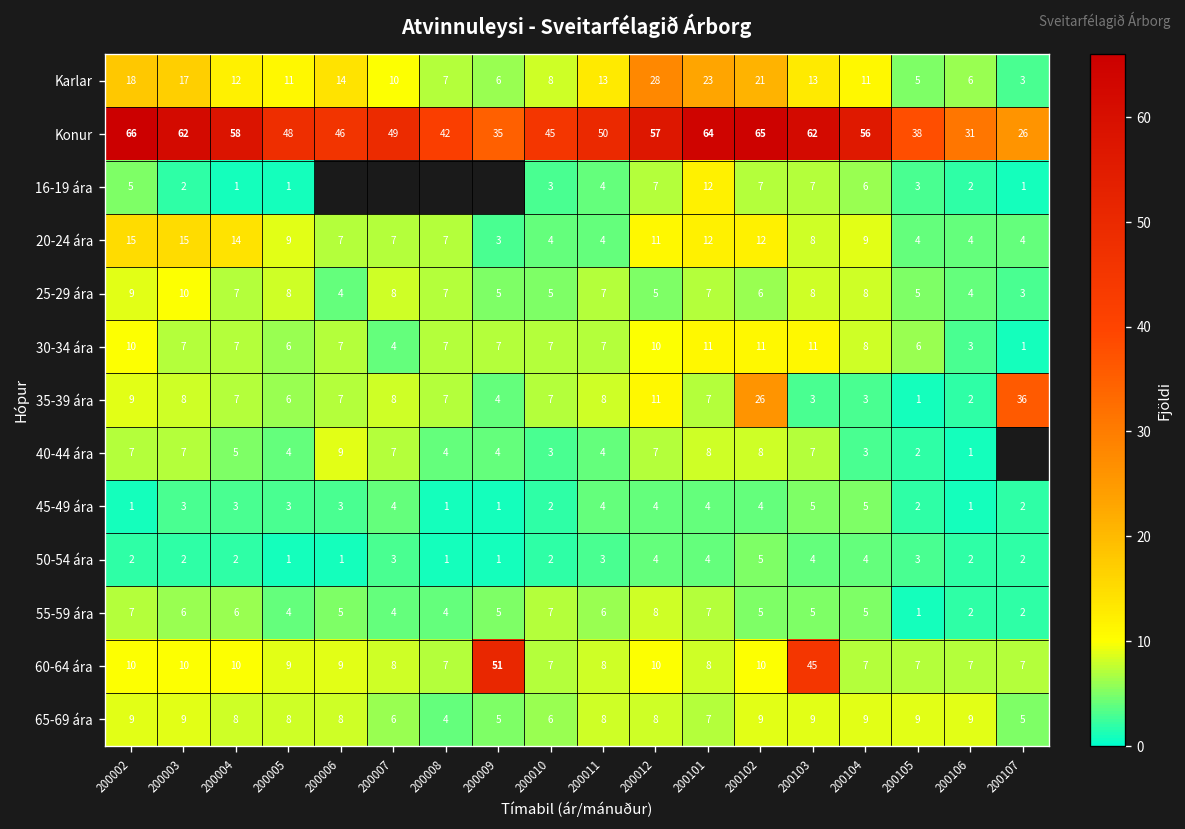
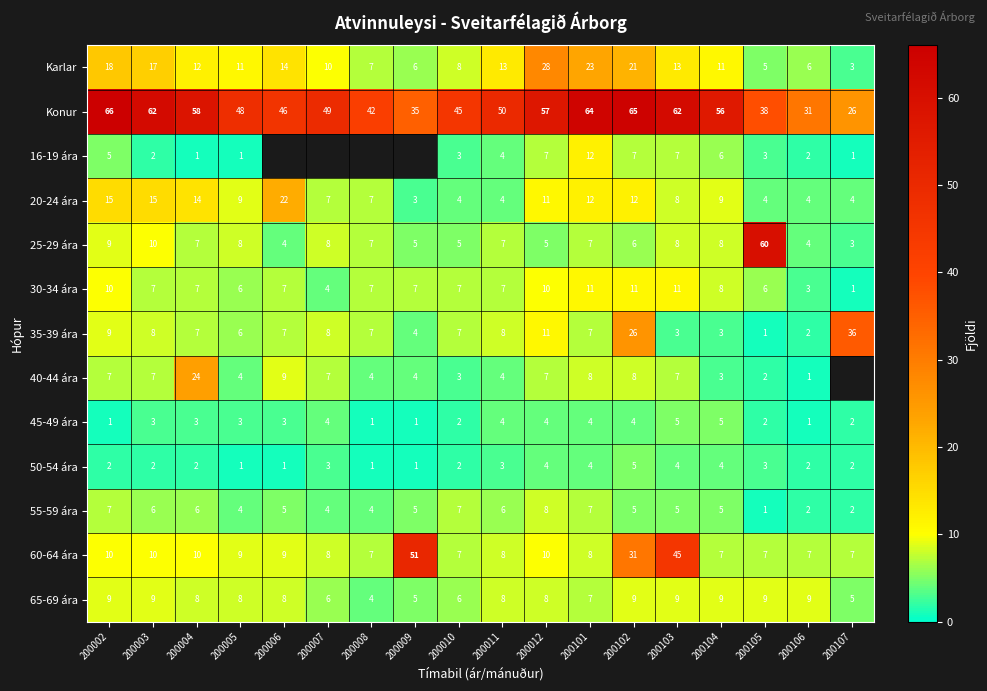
20-24 ára, 200006: 7 -> 22
25-29 ára, 200105: 5 -> 60
40-44 ára, 200004: 5 -> 24
60-64 ára, 200102: 10 -> 31
